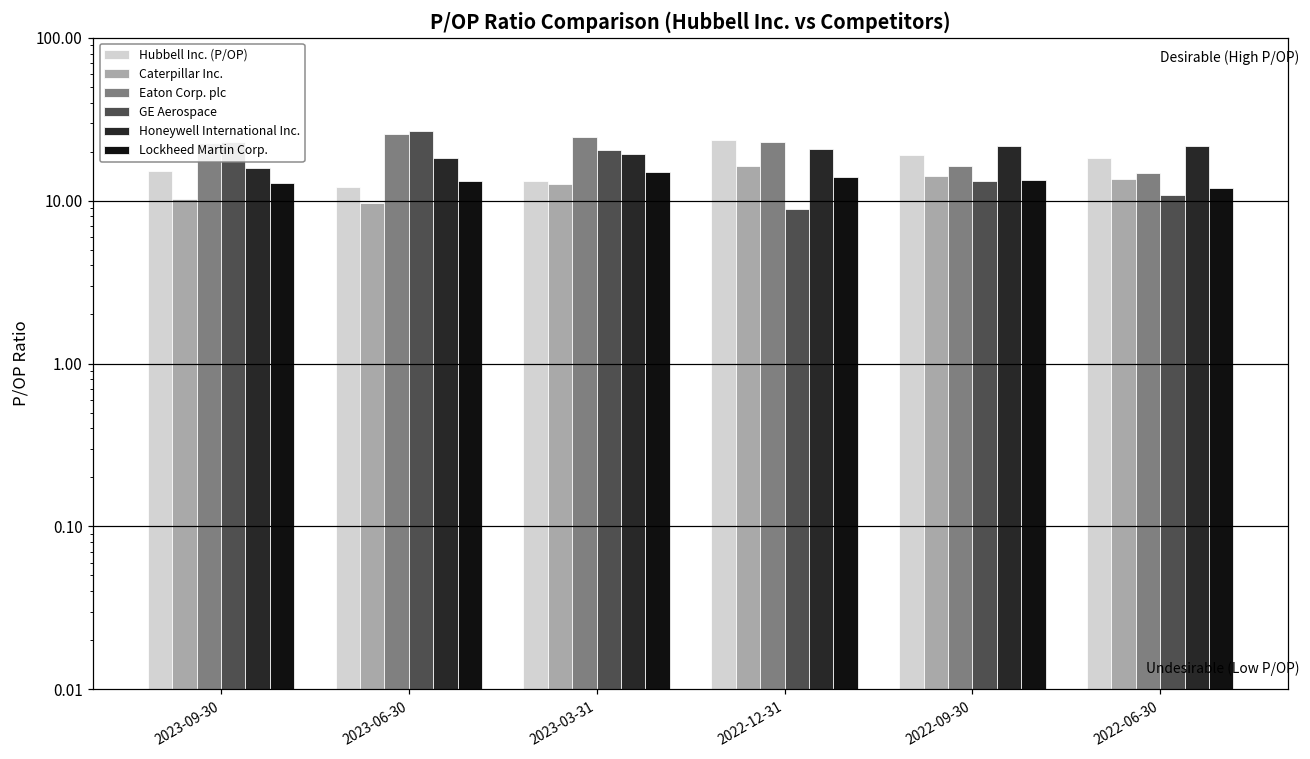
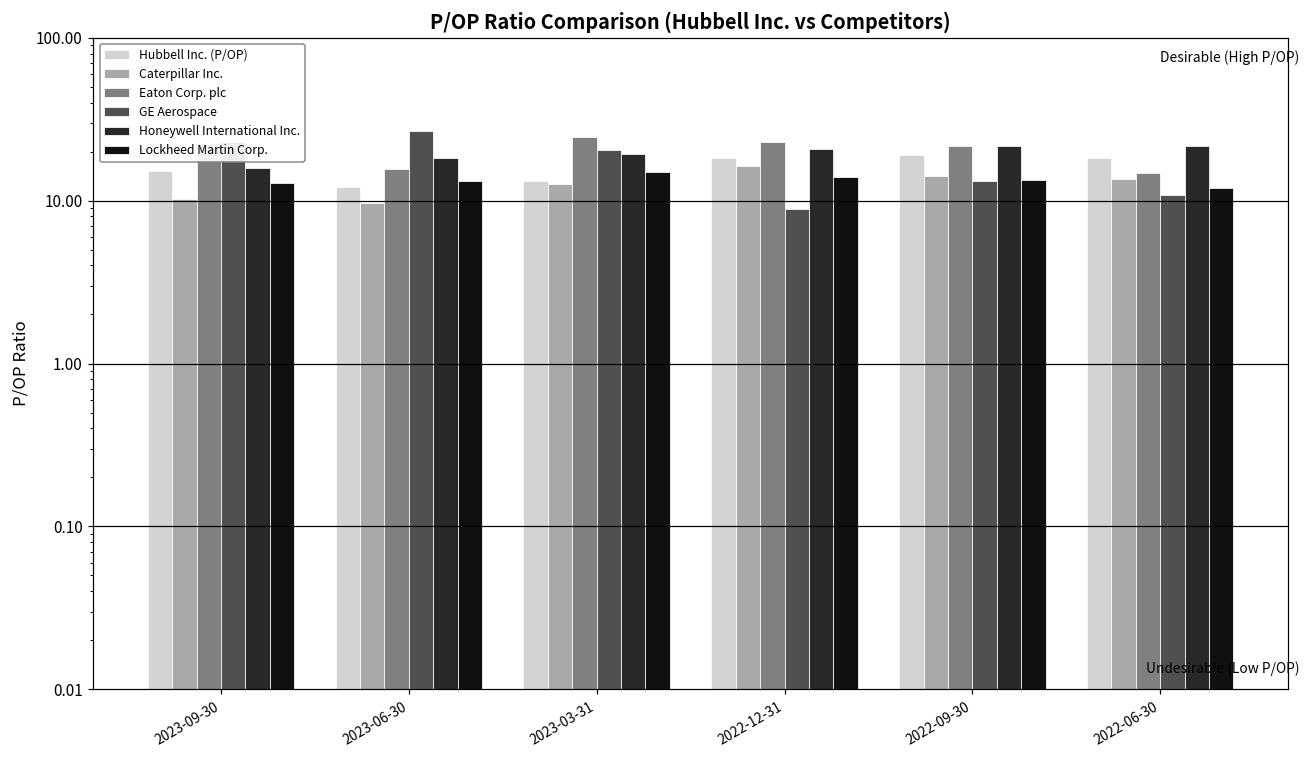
Eaton Corp. plc, 2023-06-30: 26 -> 16
Hubbell Inc. (P/OP), 2022-12-31: 23 -> 18
Eaton Corp. plc, 2022-09-30: 16 -> 22
